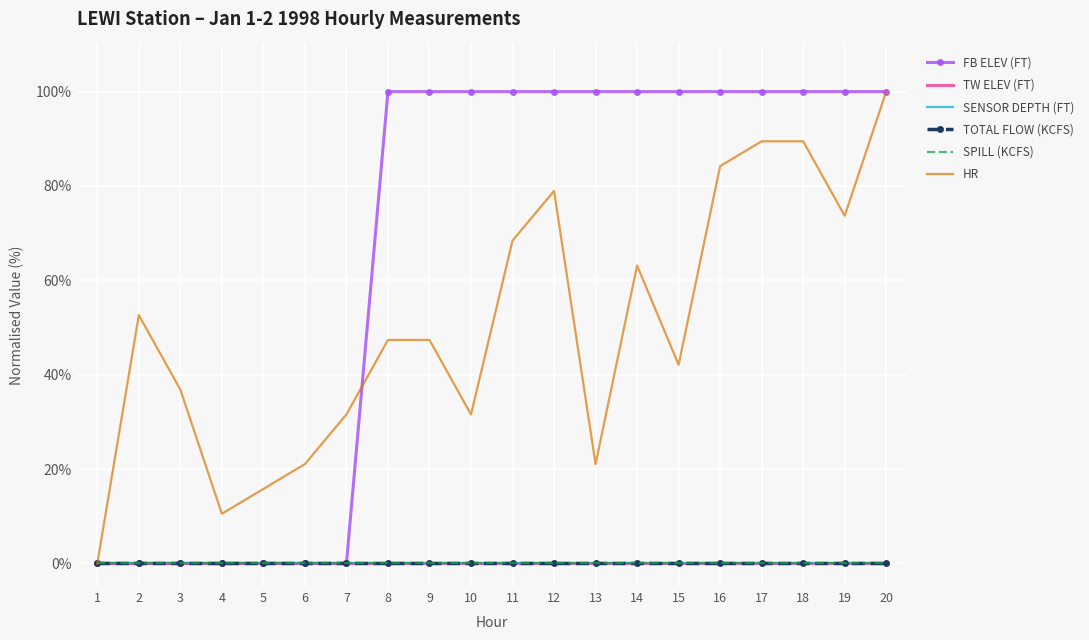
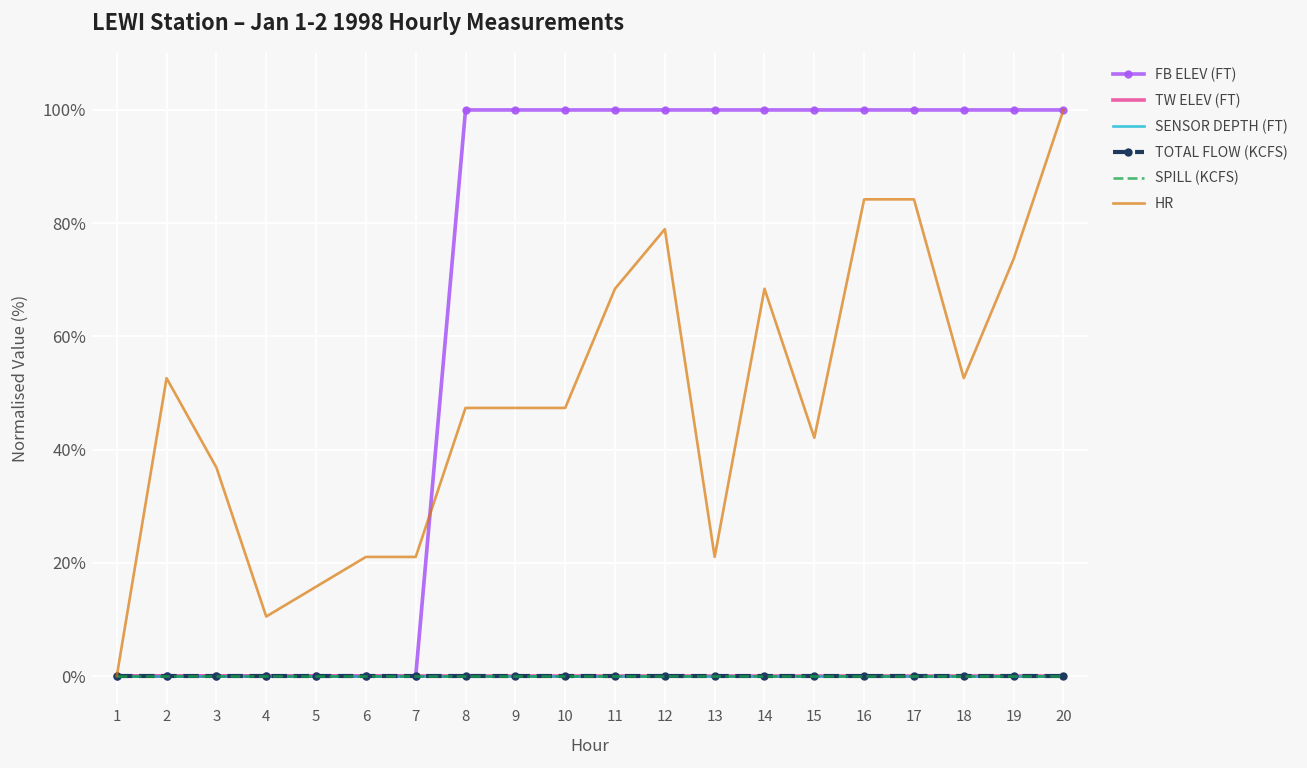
HR, 7: 32% -> 21%
HR, 10: 32% -> 47%
HR, 14: 63% -> 68%
HR, 17: 89% -> 84%
HR, 18: 89% -> 53%
